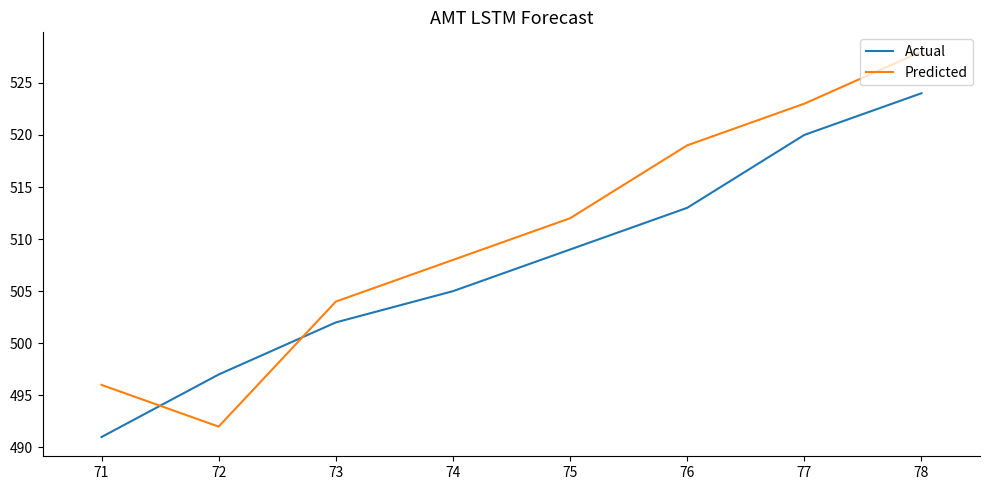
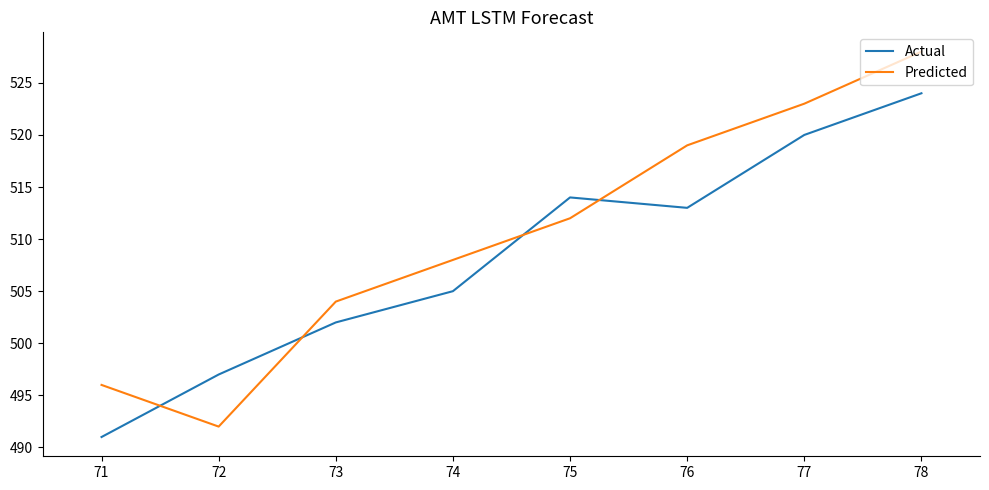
Actual, 75: 509 -> 514
